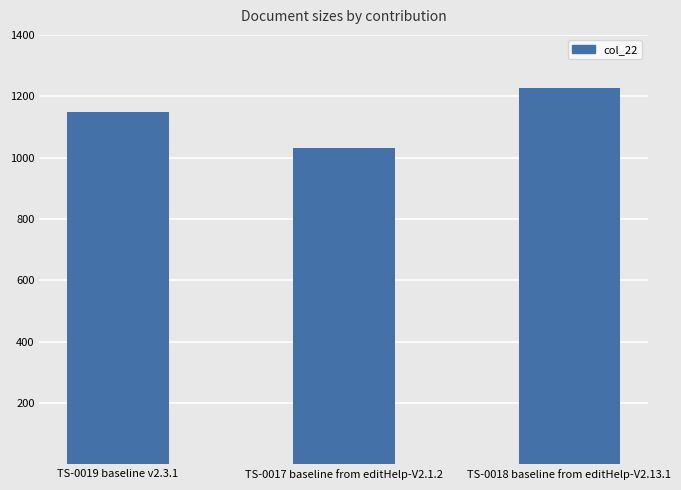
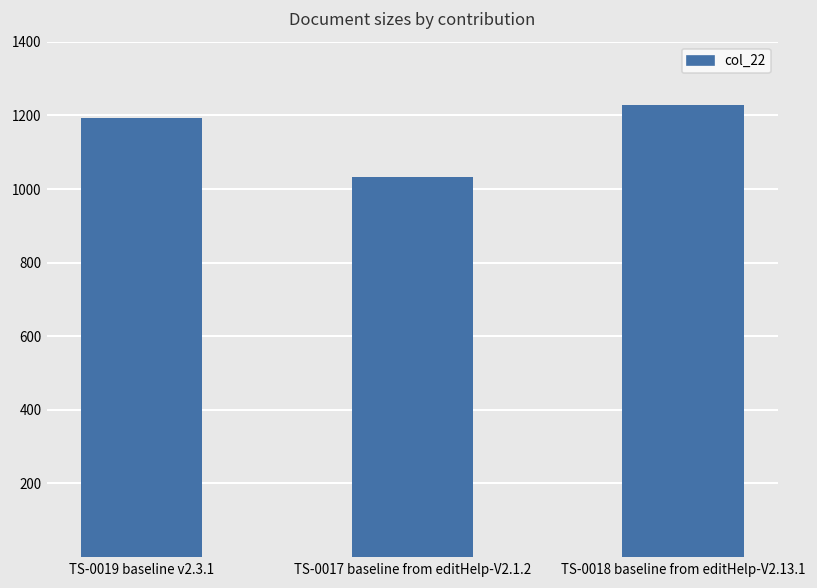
TS-0019 baseline v2.3.1: 1150 -> 1190
